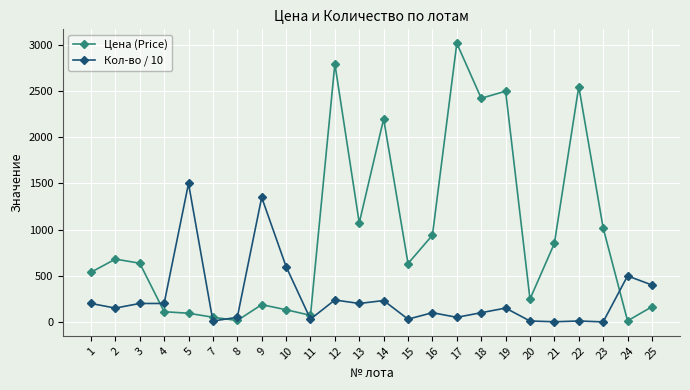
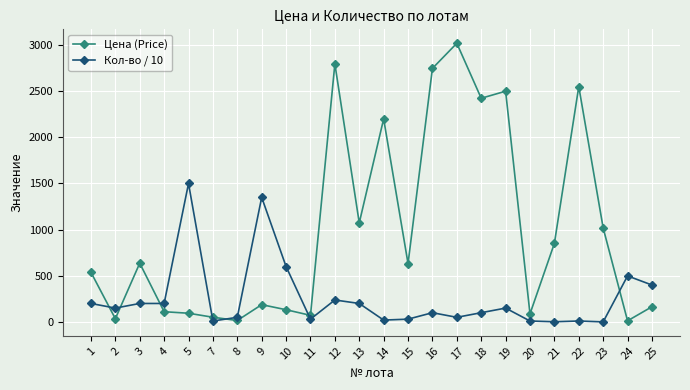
Цена (Price), 2: 700 -> 0
Кол-во / 10, 14: 200 -> 0
Цена (Price), 16: 900 -> 2700
Цена (Price), 20: 200 -> 100
